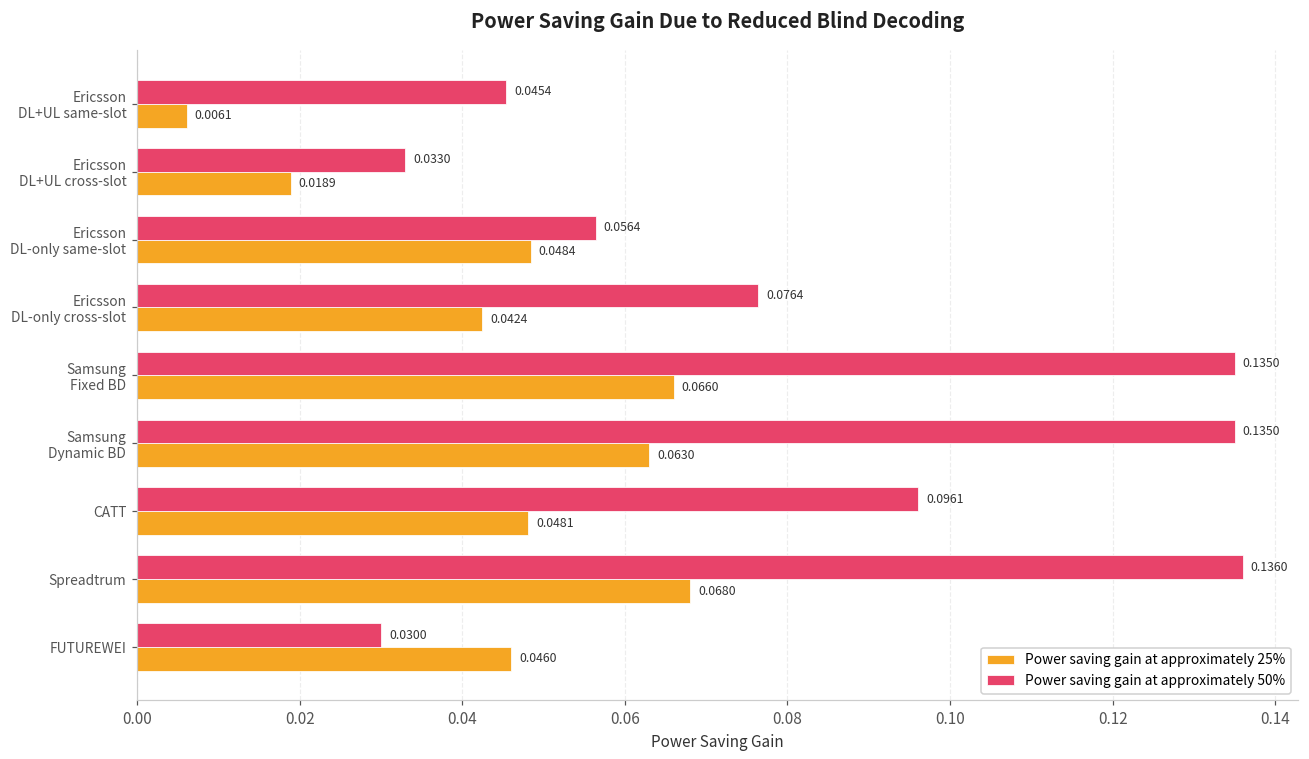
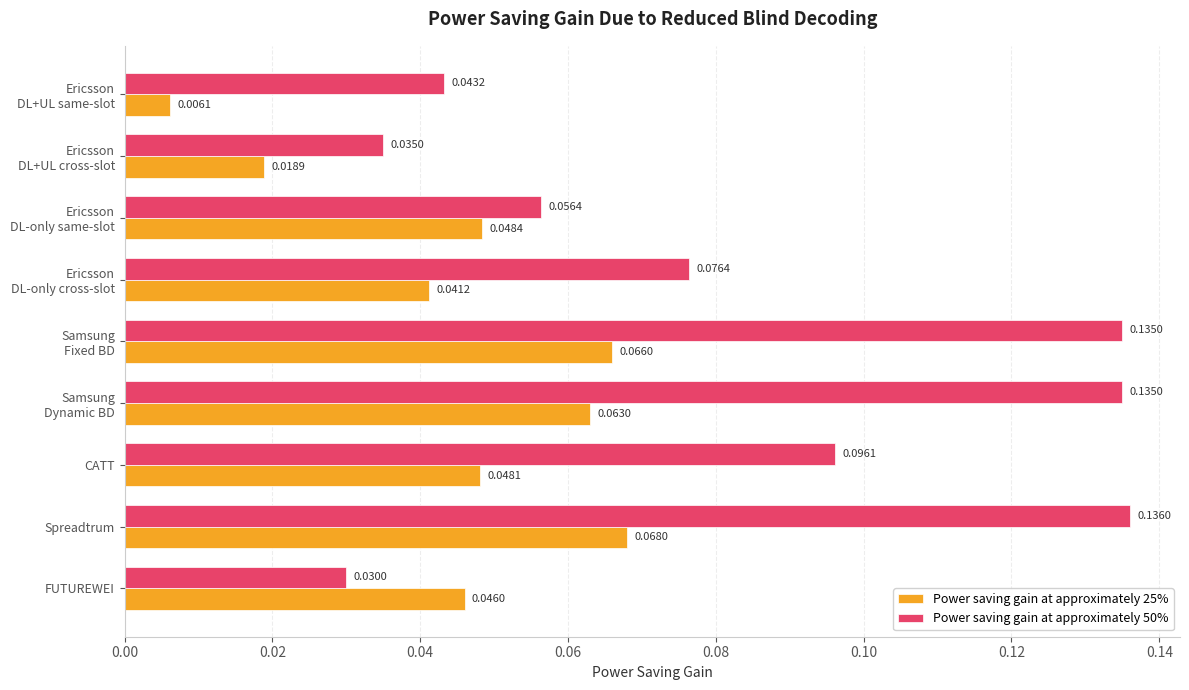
Power saving gain at approximately 50%, Ericsson DL+UL same-slot: 0.0454 -> 0.0432
Power saving gain at approximately 50%, Ericsson DL+UL cross-slot: 0.0330 -> 0.0350
Power saving gain at approximately 25%, Ericsson DL-only cross-slot: 0.0424 -> 0.0412
